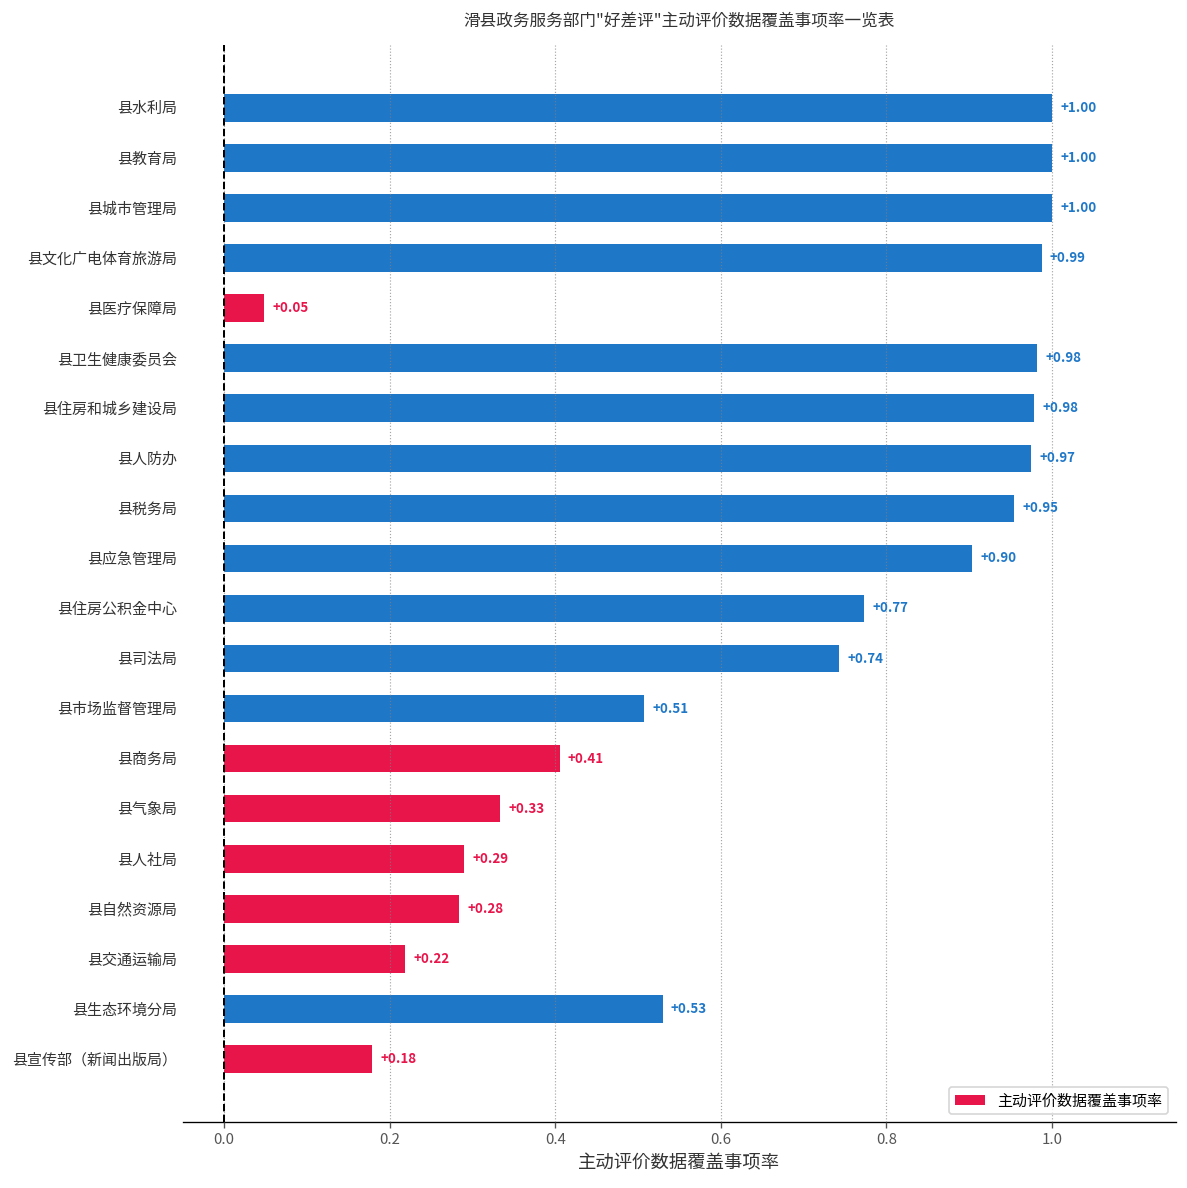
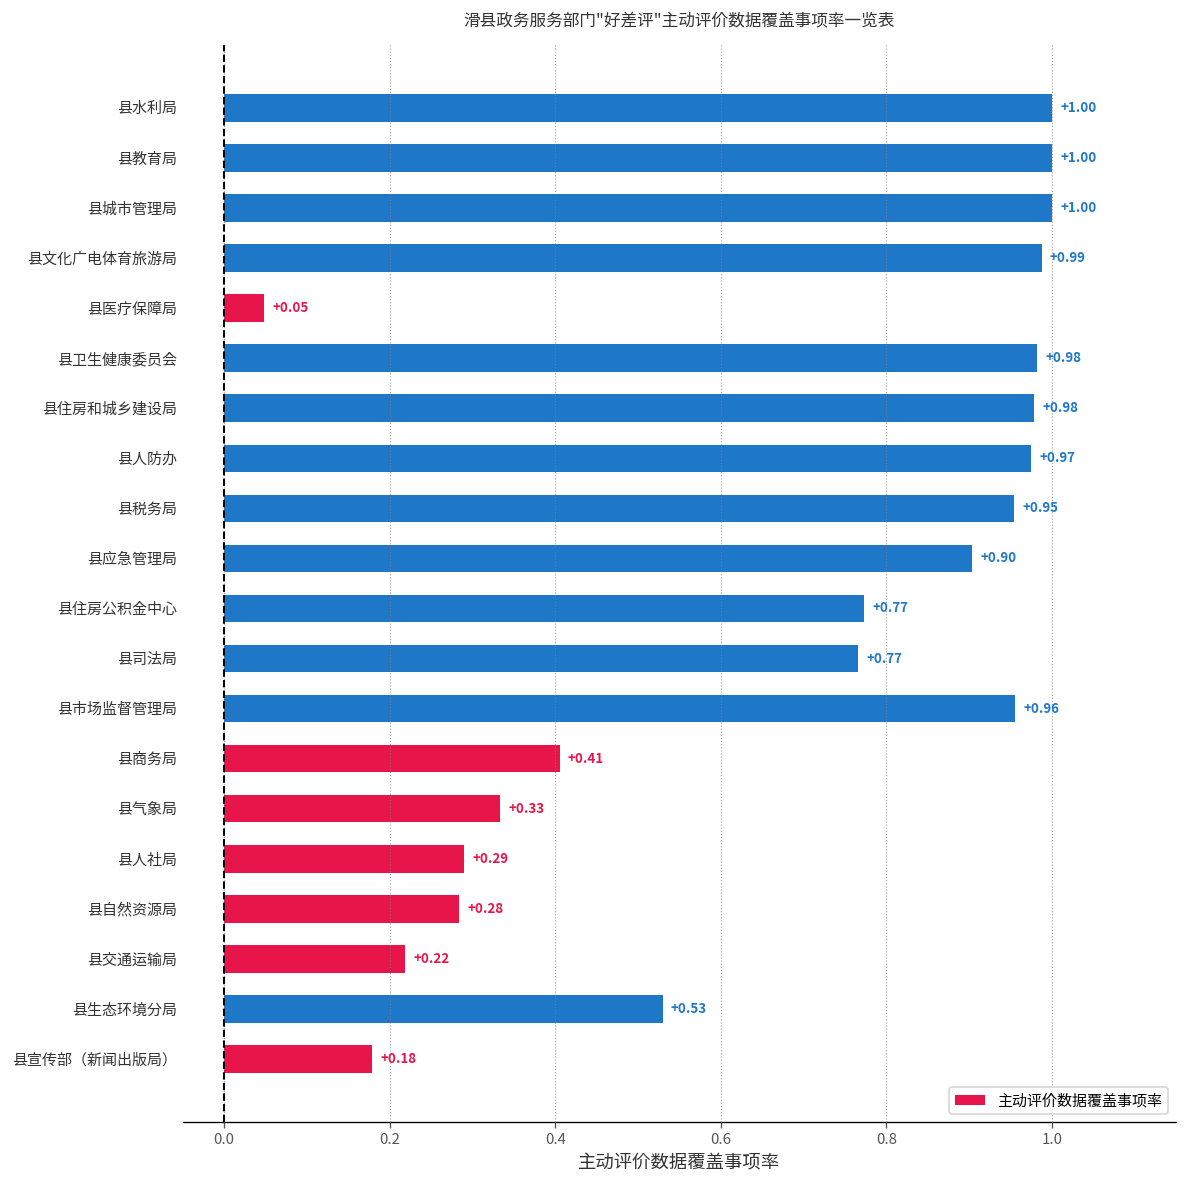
县司法局: +0.74 -> +0.77
县市场监督管理局: +0.51 -> +0.96
